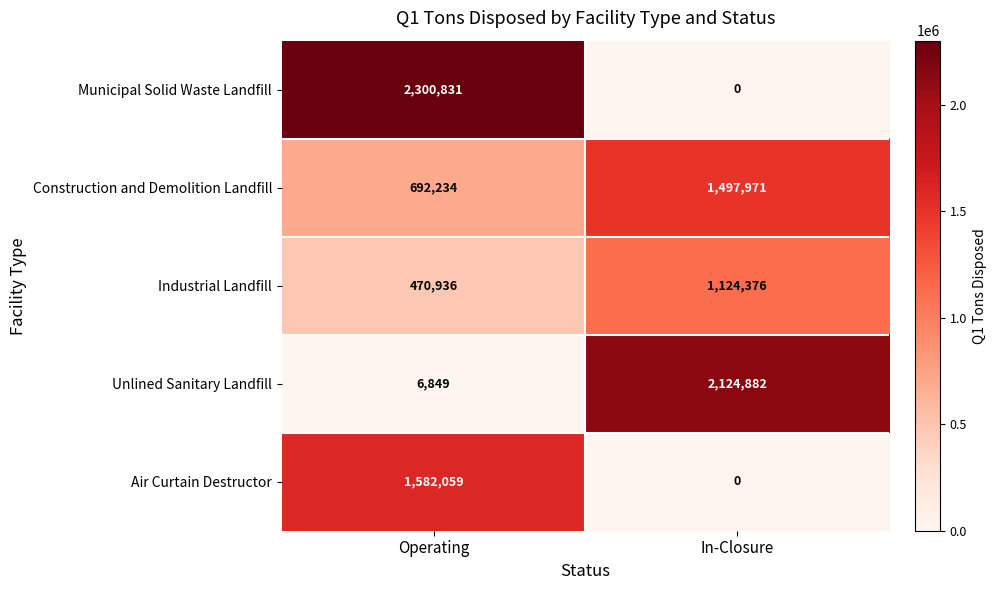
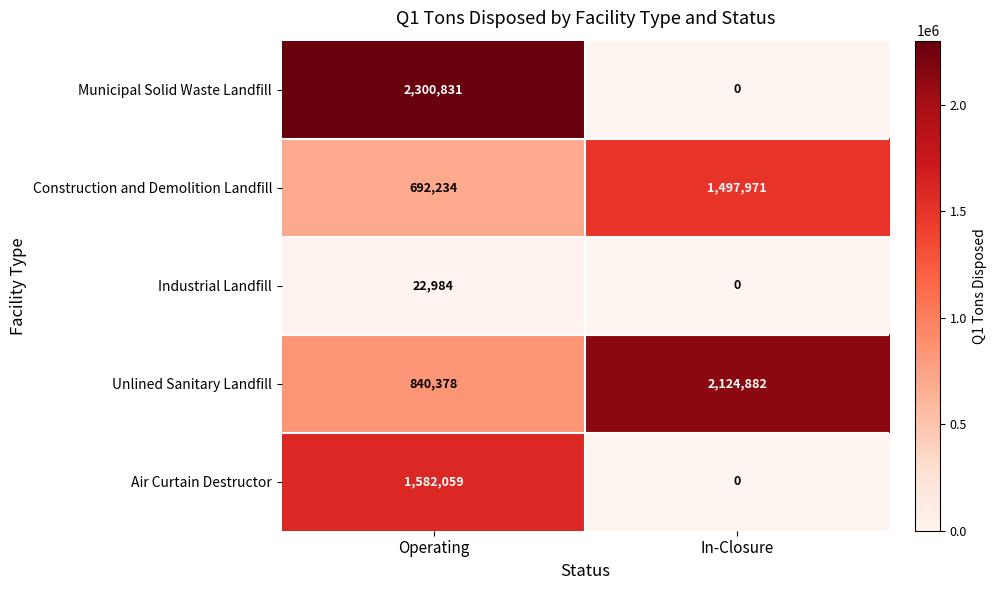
Industrial Landfill, Operating: 470,936 -> 22,984
Industrial Landfill, In-Closure: 1,124,376 -> 0
Unlined Sanitary Landfill, Operating: 6,849 -> 840,378
